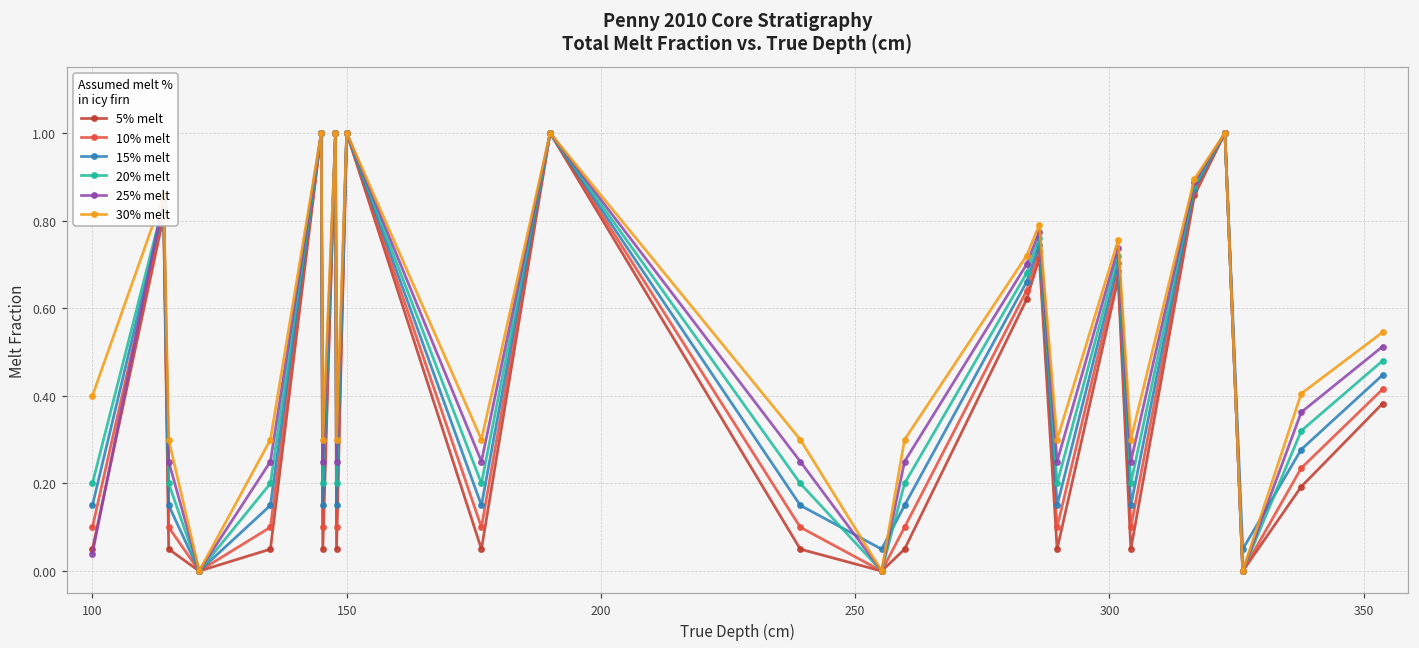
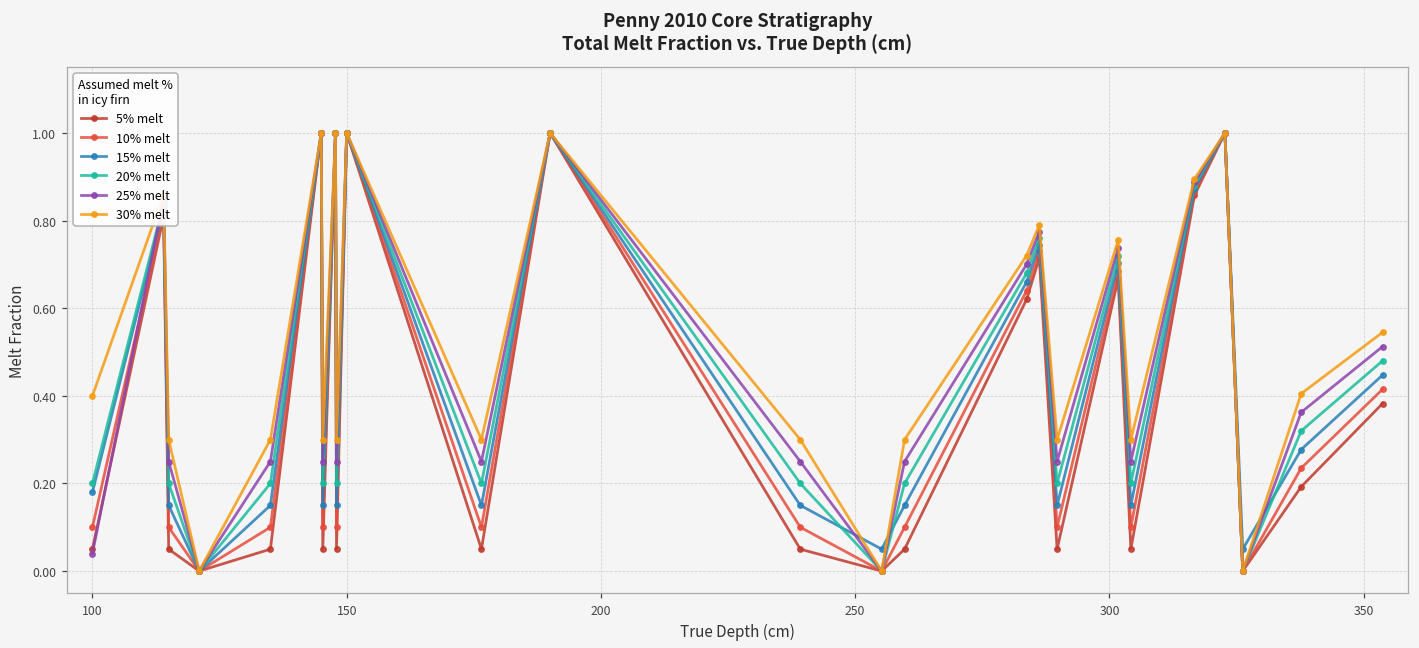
15% melt, 100: 0.15 -> 0.18
